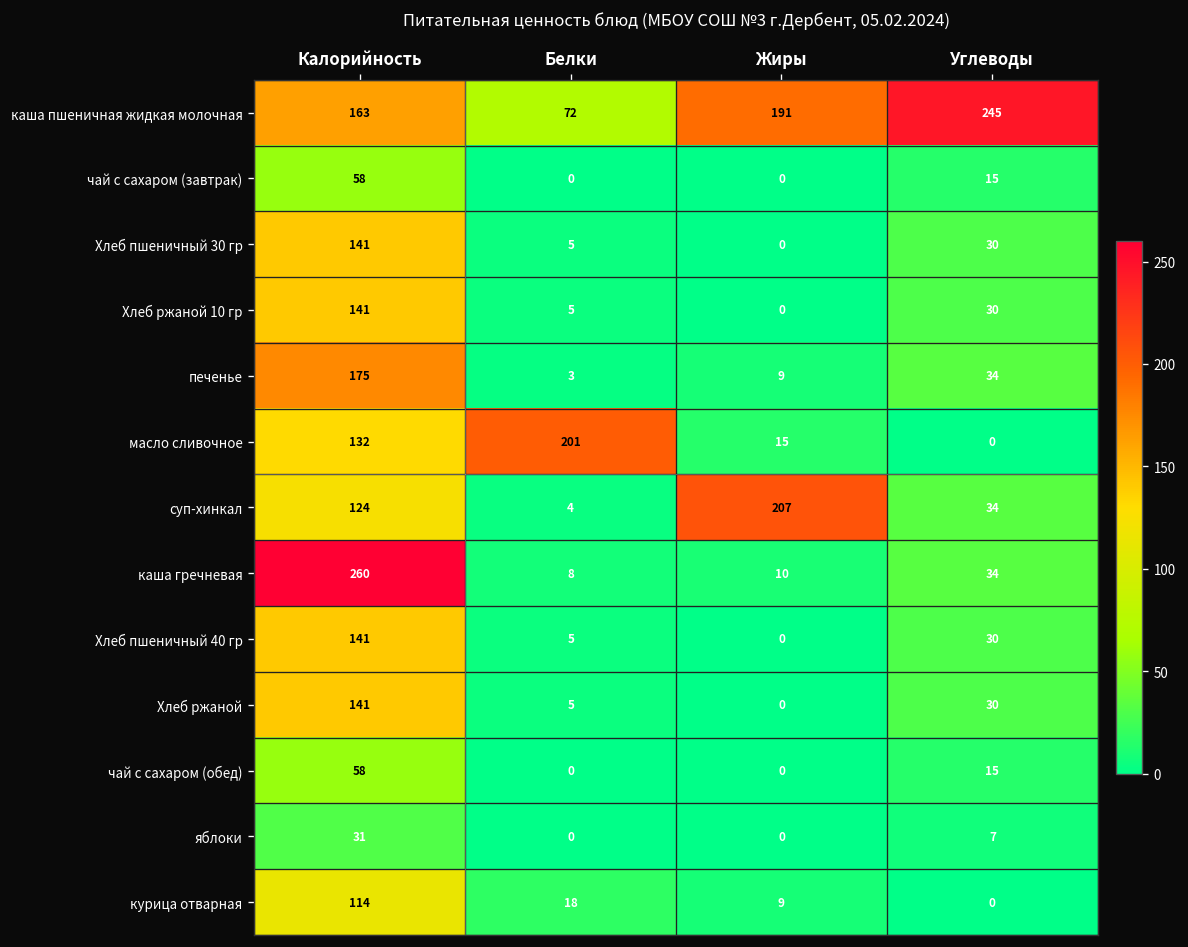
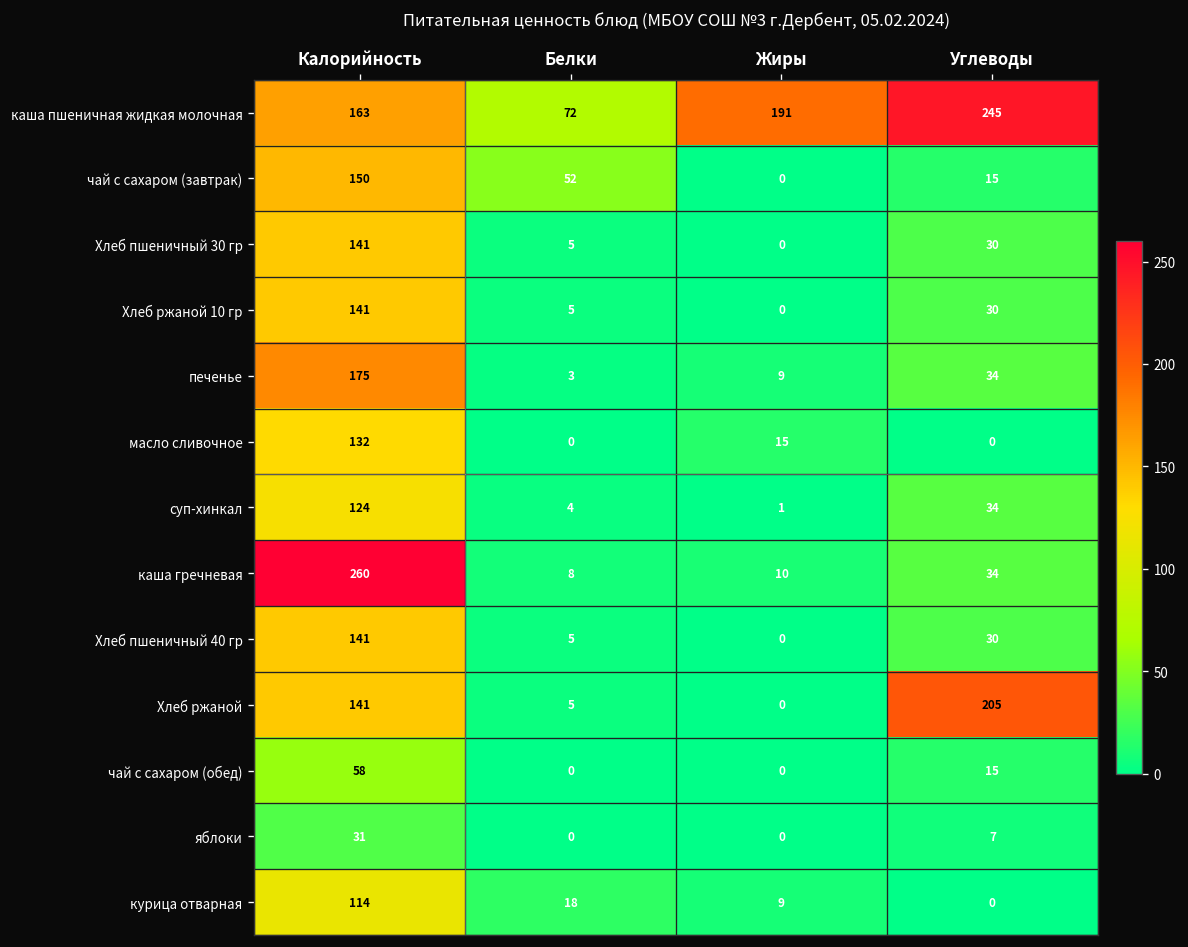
чай с сахаром (завтрак), Калорийность: 58 -> 150
чай с сахаром (завтрак), Белки: 0 -> 52
масло сливочное, Белки: 201 -> 0
суп-хинкал, Жиры: 207 -> 1
Хлеб ржаной, Углеводы: 30 -> 205
